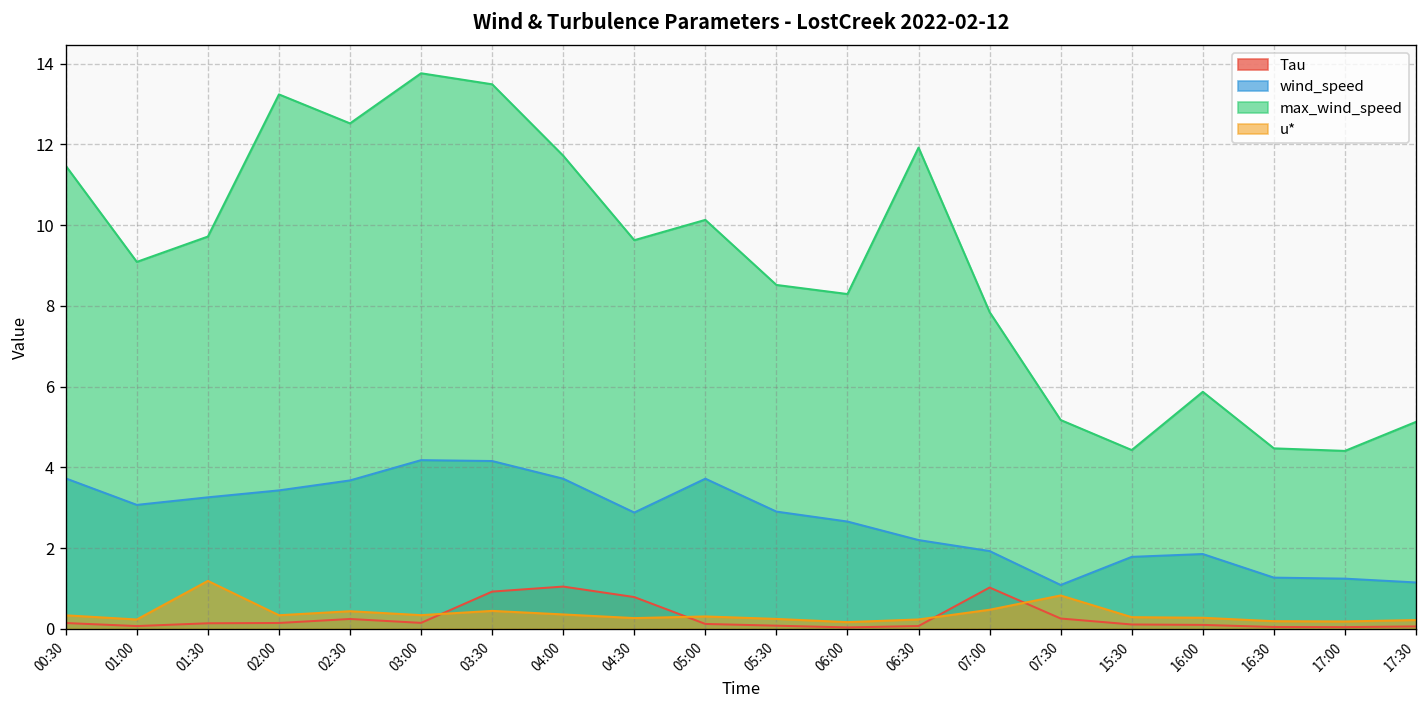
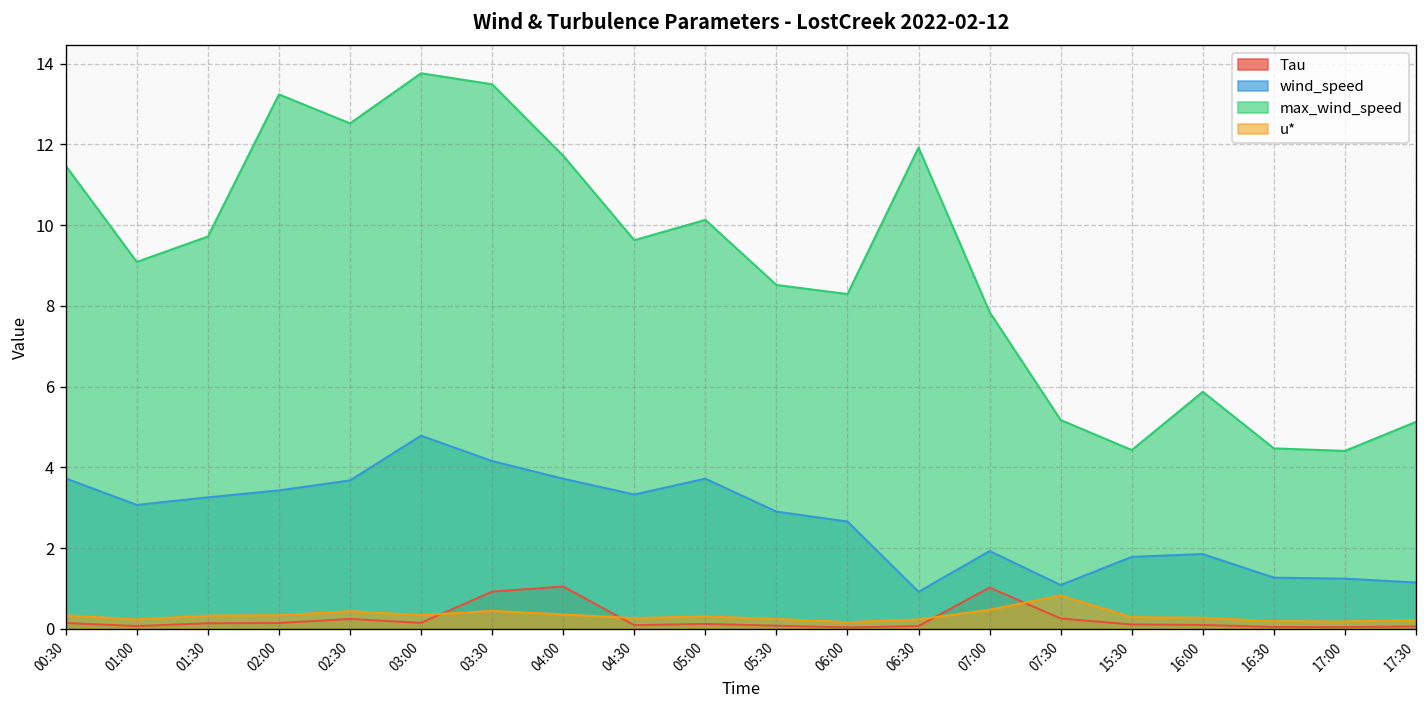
u*, 01:30: 1.2 -> 0.3
wind_speed, 03:00: 4.2 -> 4.8
Tau, 04:30: 0.8 -> 0.1
wind_speed, 04:30: 2.9 -> 3.3
wind_speed, 06:30: 2.2 -> 0.9
